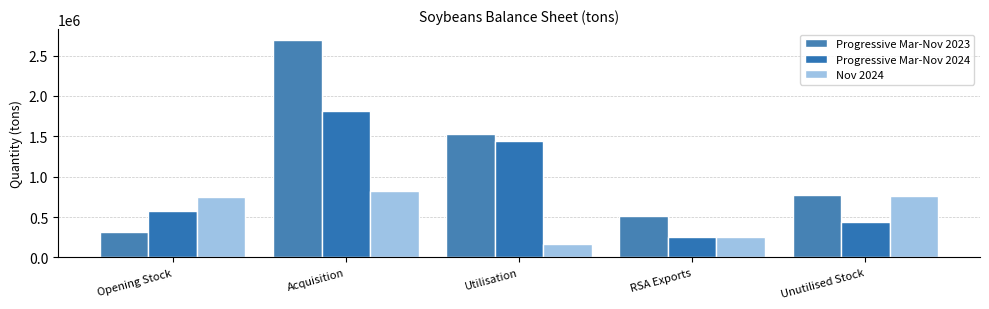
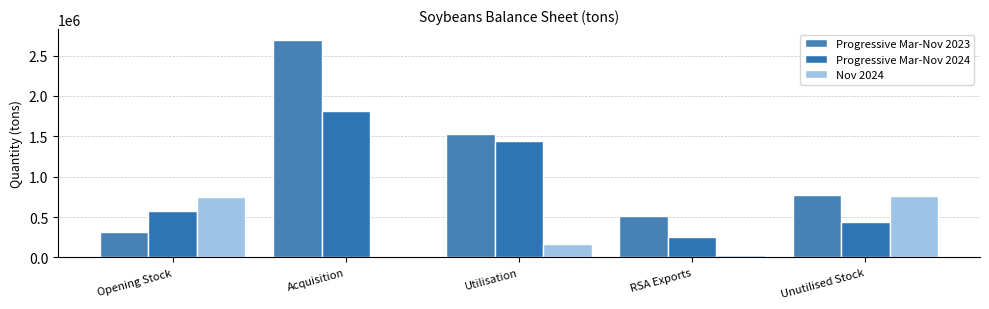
Nov 2024, Acquisition: 800000 -> 0
Nov 2024, RSA Exports: 200000 -> 0
